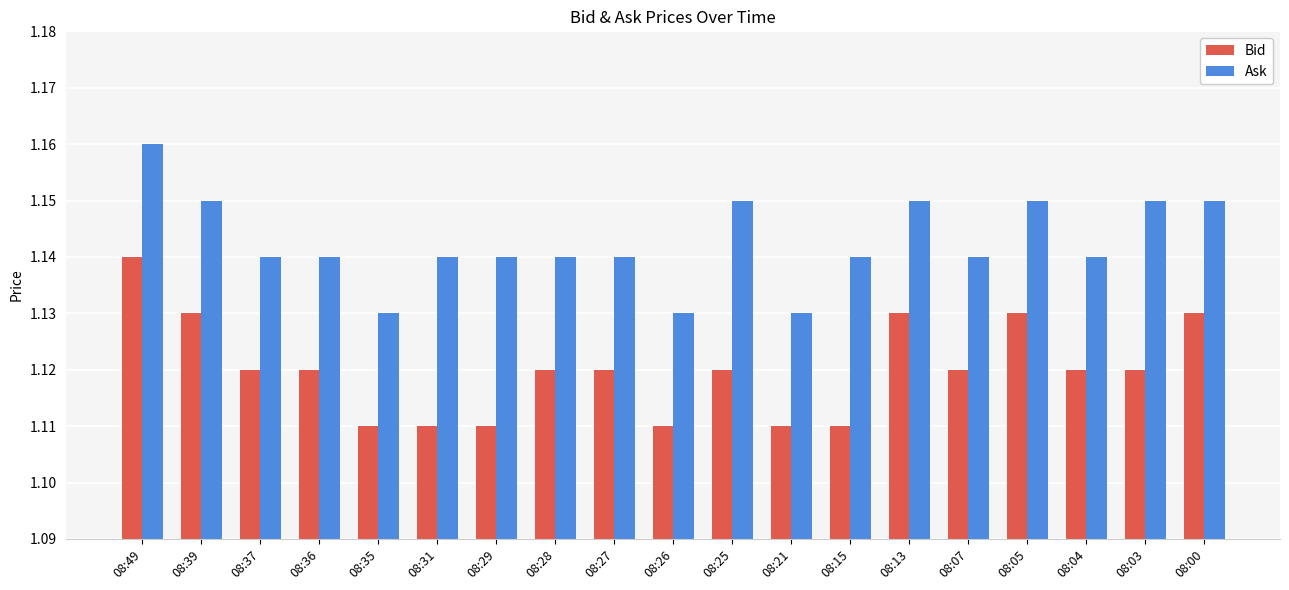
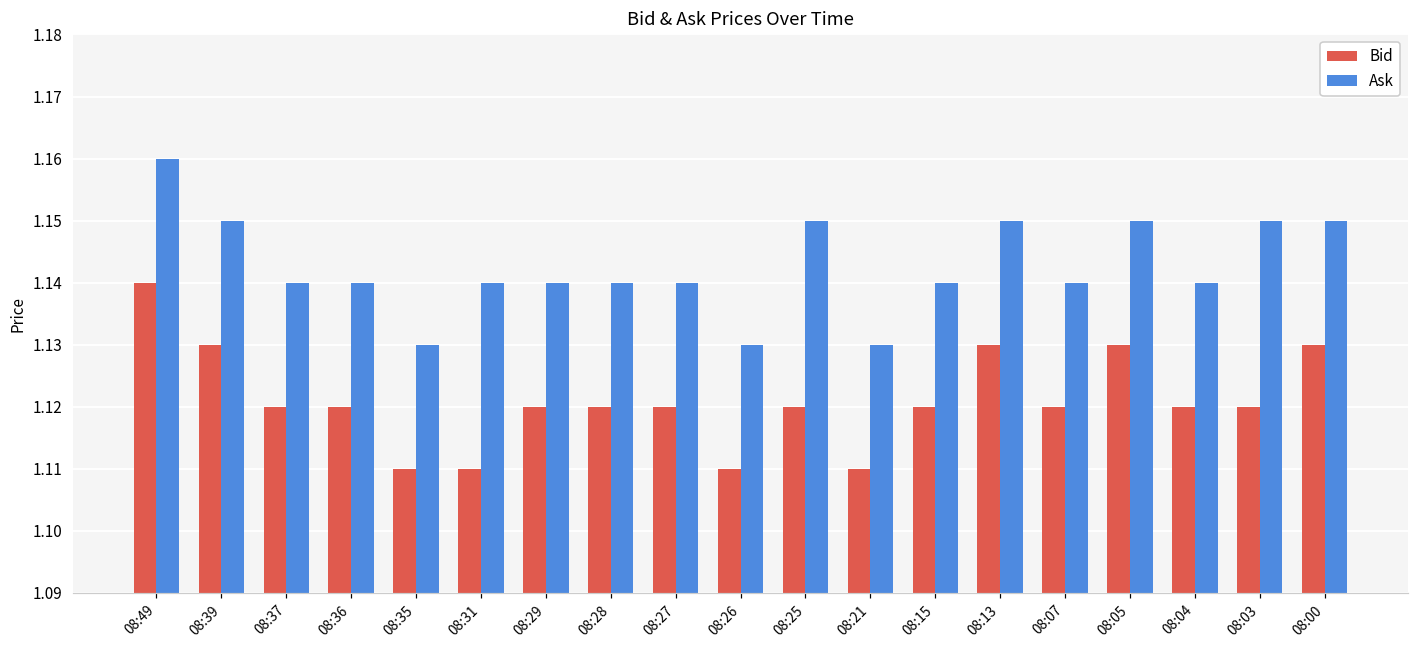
Bid, 08:29: 1.11 -> 1.12
Bid, 08:15: 1.11 -> 1.12
